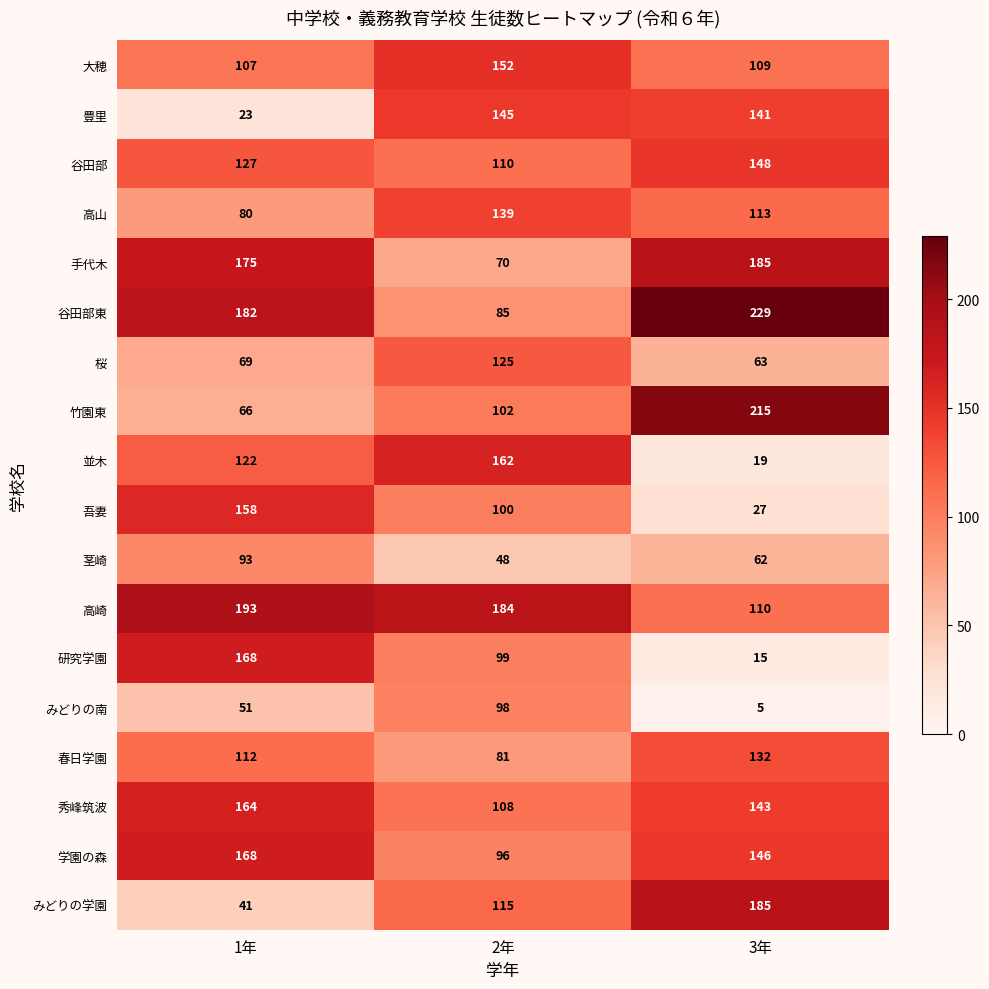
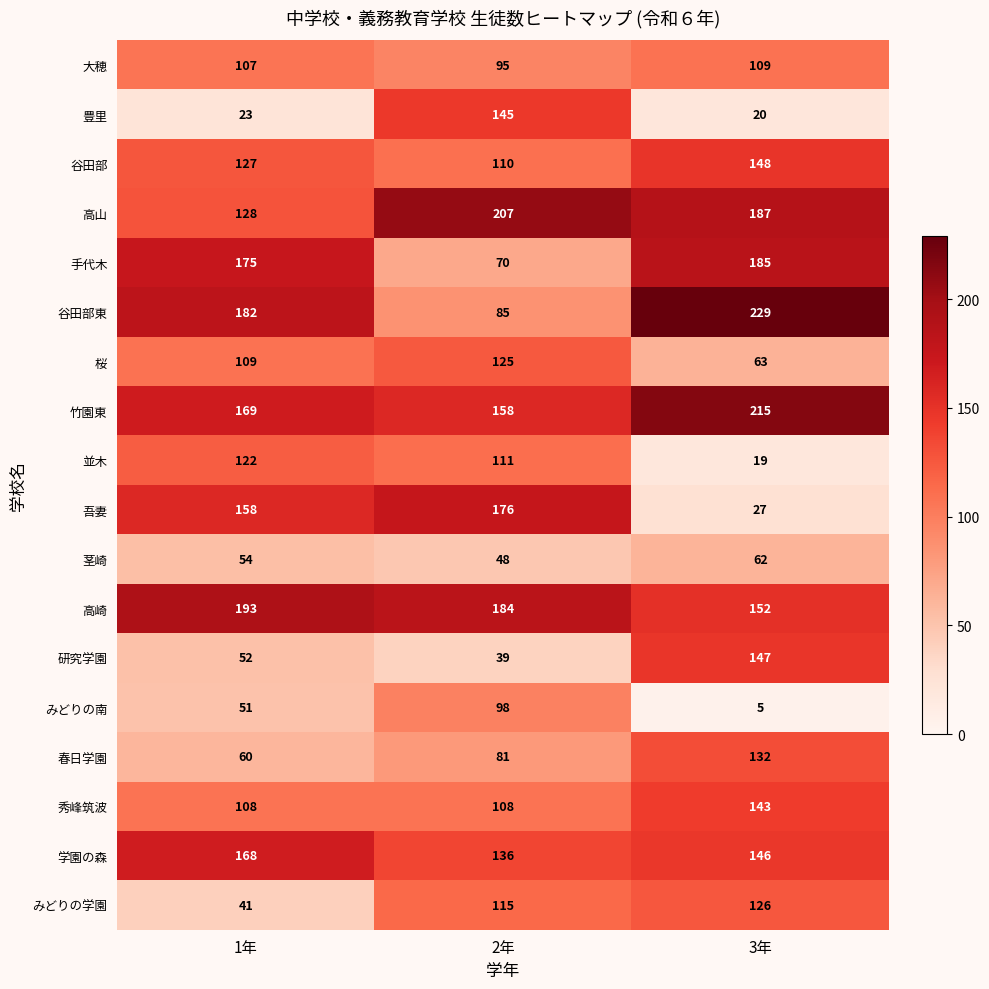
大穂, 2年: 152 -> 95
豊里, 3年: 141 -> 20
高山, 1年: 80 -> 128
高山, 2年: 139 -> 207
高山, 3年: 113 -> 187
桜, 1年: 69 -> 109
竹園東, 1年: 66 -> 169
竹園東, 2年: 102 -> 158
並木, 2年: 162 -> 111
吾妻, 2年: 100 -> 176
茎崎, 1年: 93 -> 54
高崎, 3年: 110 -> 152
研究学園, 1年: 168 -> 52
研究学園, 2年: 99 -> 39
研究学園, 3年: 15 -> 147
春日学園, 1年: 112 -> 60
秀峰筑波, 1年: 164 -> 108
学園の森, 2年: 96 -> 136
みどりの学園, 3年: 185 -> 126
